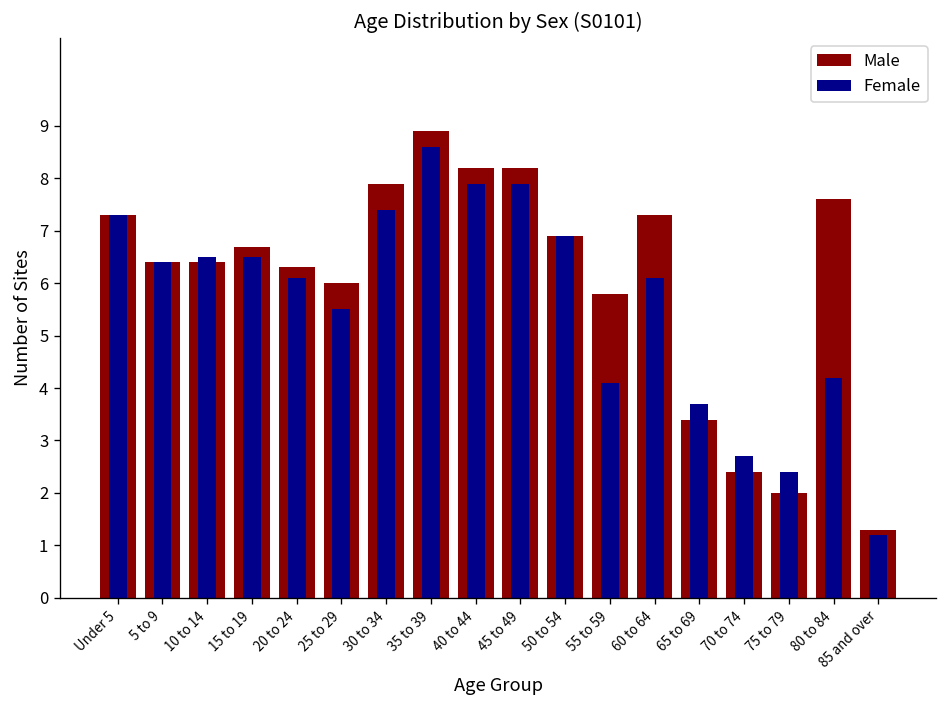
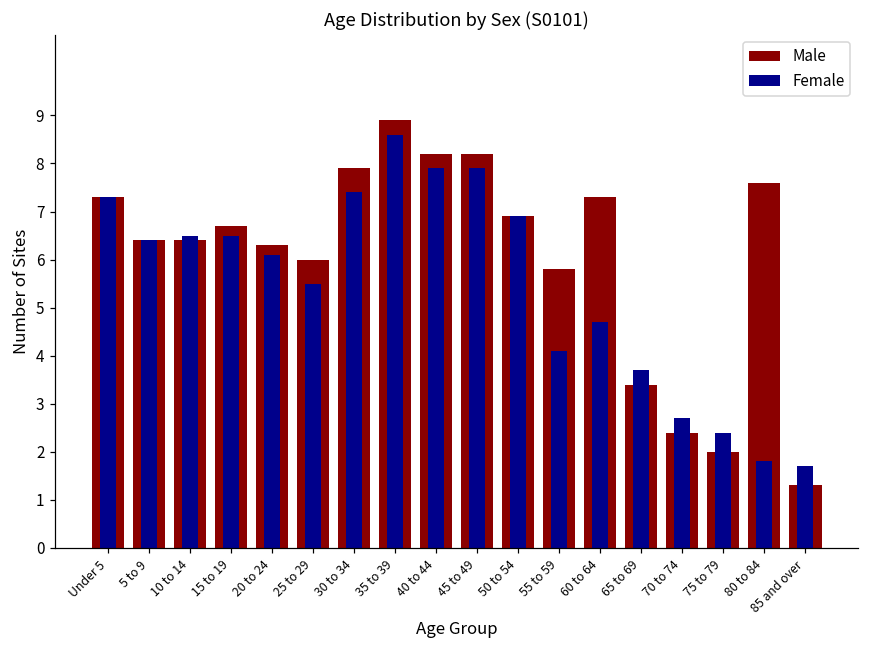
Female, 60 to 64: 6.1 -> 4.7
Female, 80 to 84: 4.2 -> 1.8
Female, 85 and over: 1.2 -> 1.7
